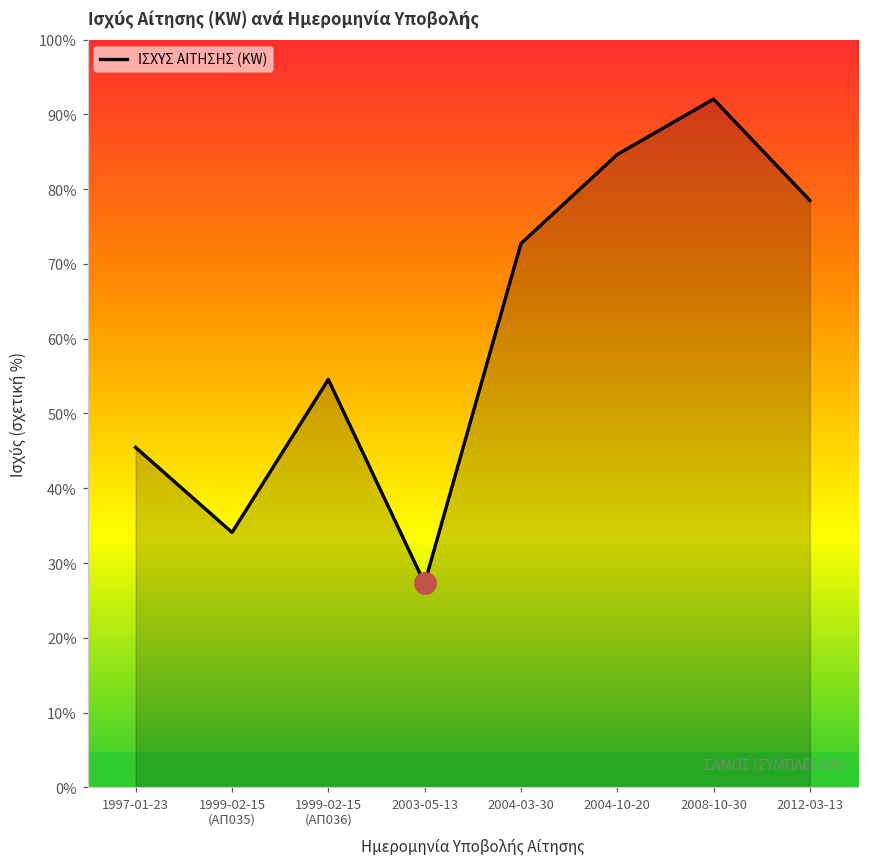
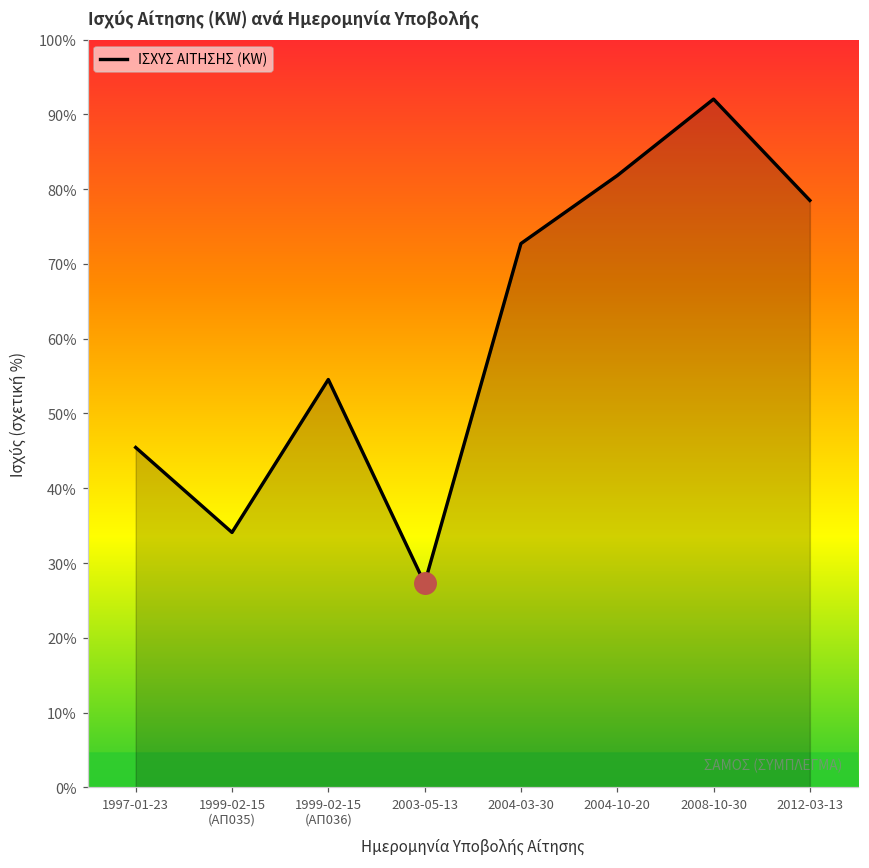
ΙΣΧΥΣ ΑΙΤΗΣΗΣ (KW), 2004-10-20: 85% -> 82%
